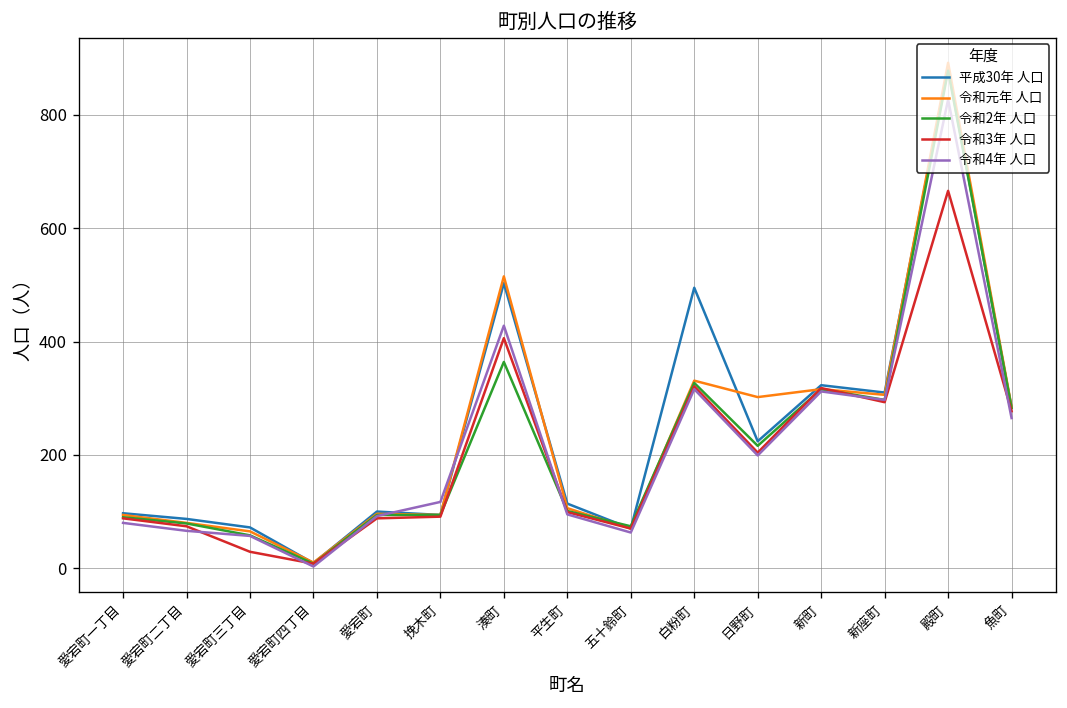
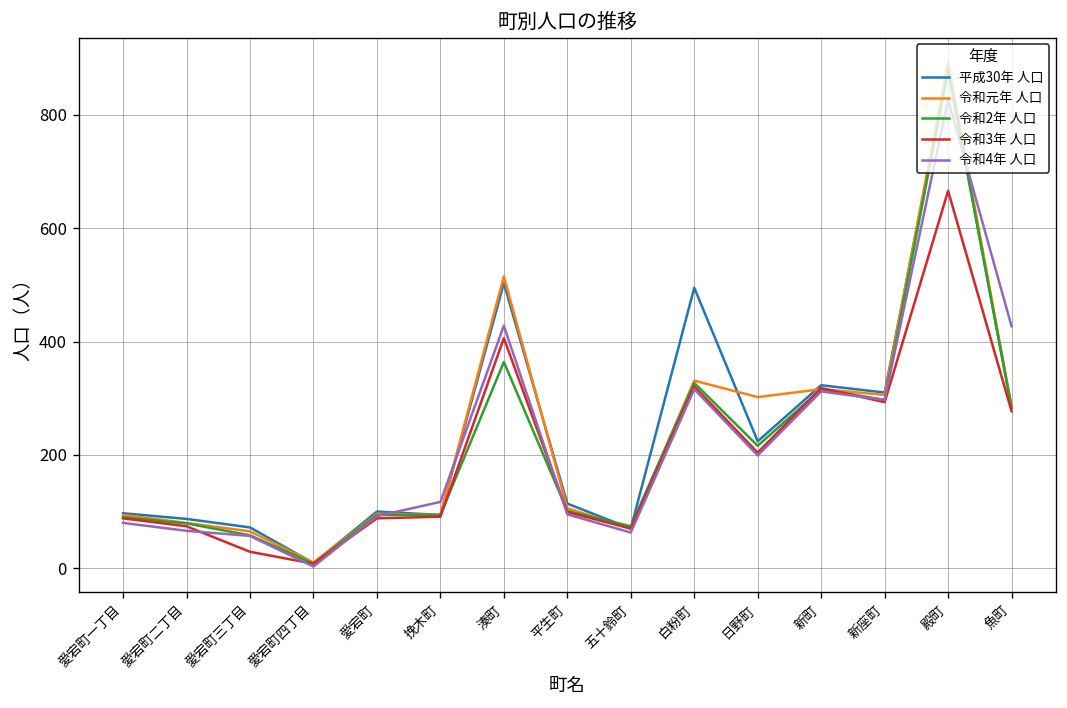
令和4年 人口, 魚町: 270 -> 430
